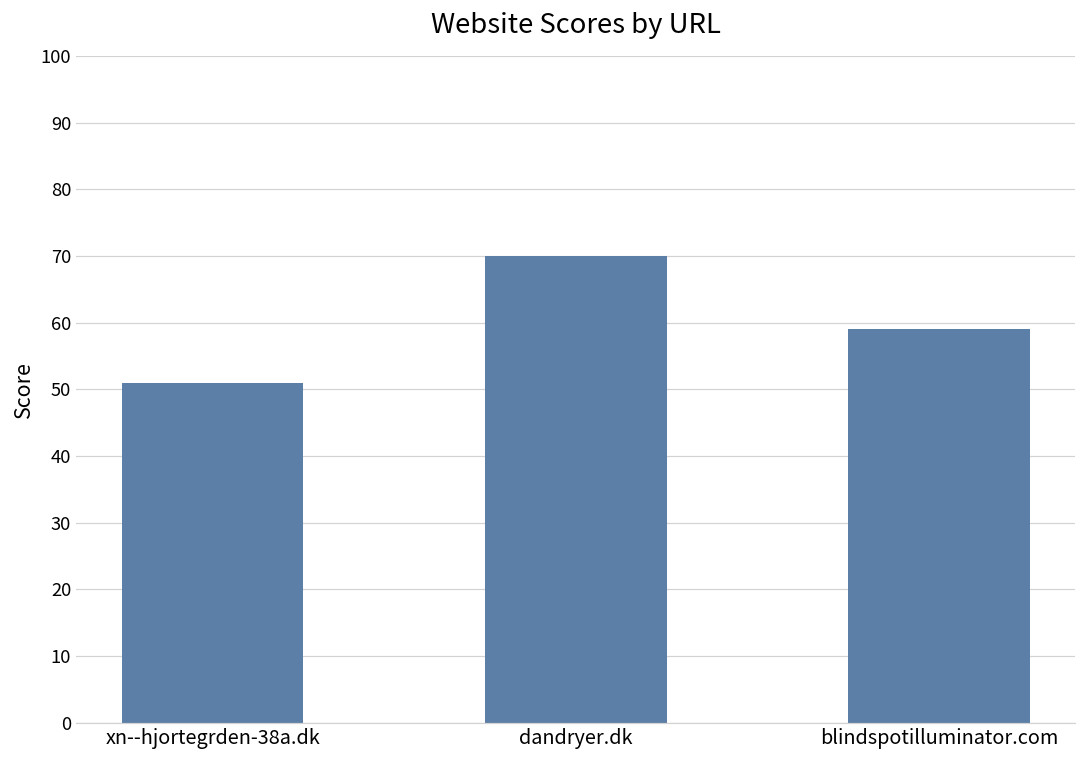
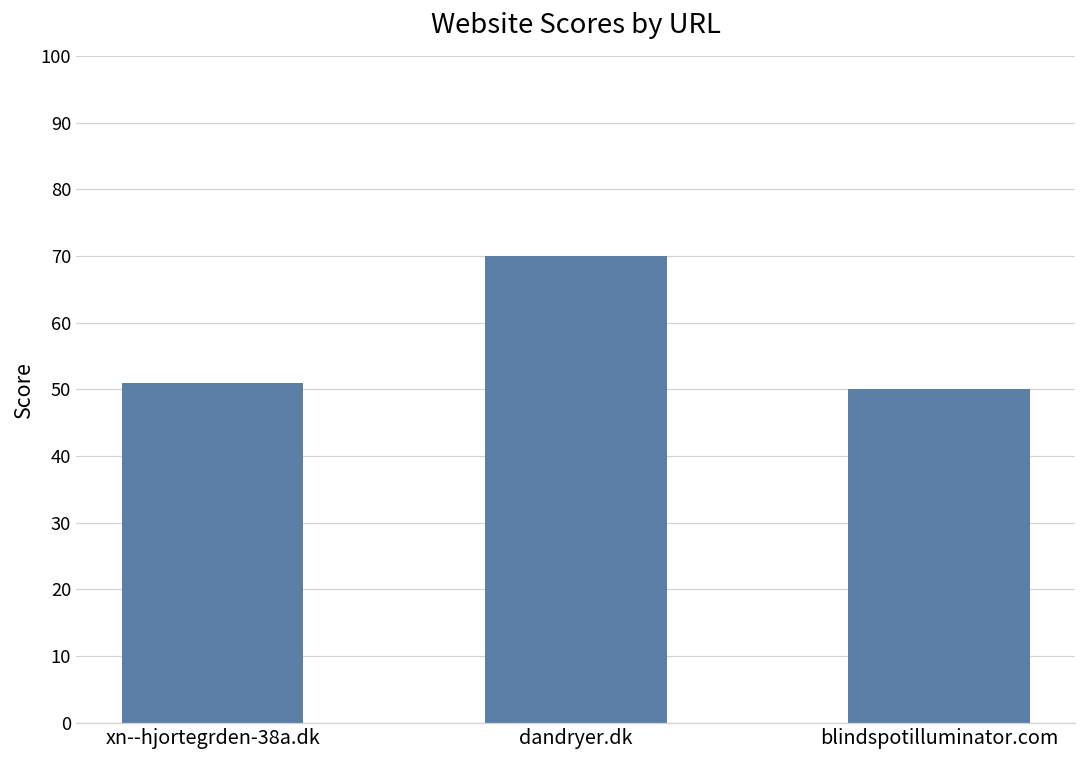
blindspotilluminator.com: 59 -> 50
